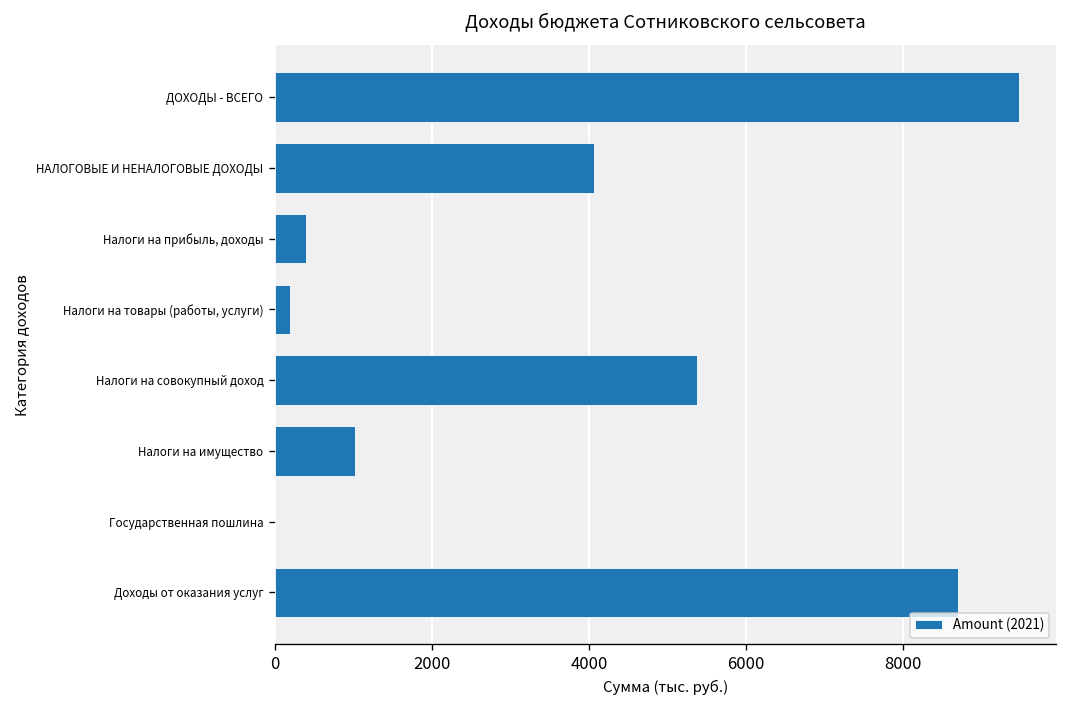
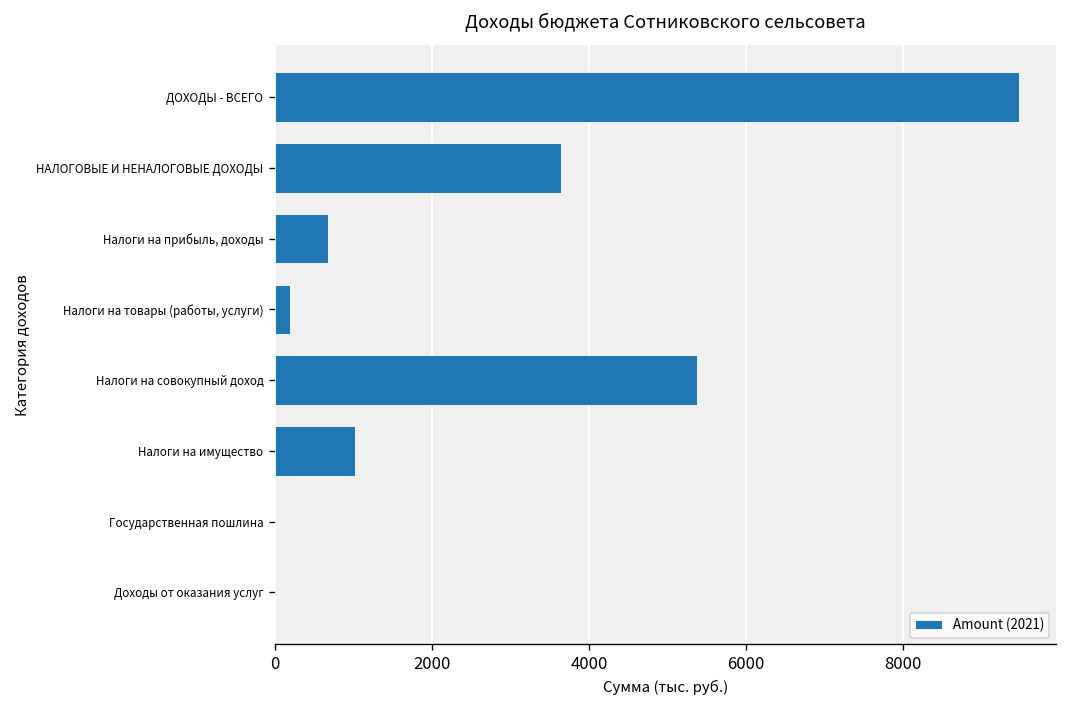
НАЛОГОВЫЕ И НЕНАЛОГОВЫЕ ДОХОДЫ: 4100 -> 3700
Налоги на прибыль, доходы: 400 -> 700
Доходы от оказания услуг: 8700 -> 0
